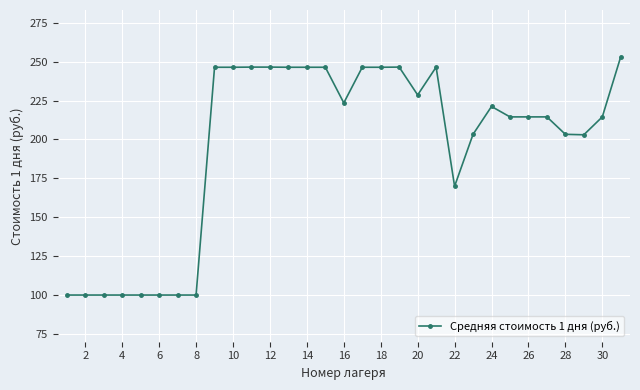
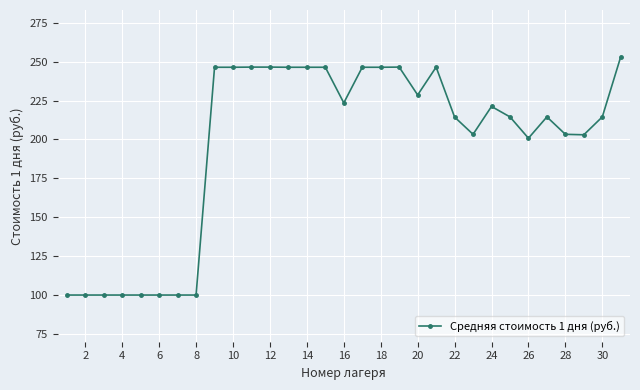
22: 170 -> 214
26: 215 -> 201
